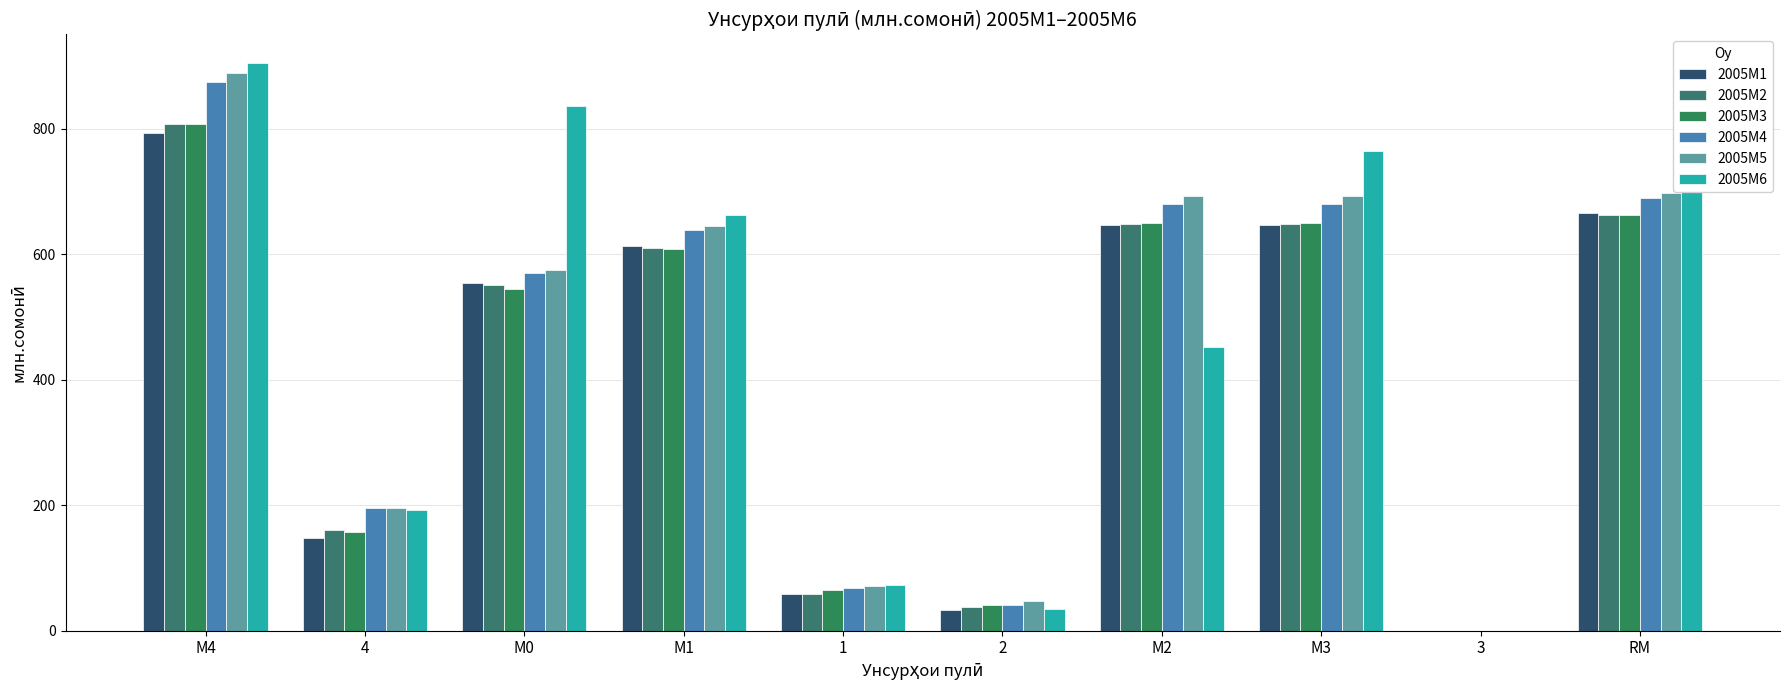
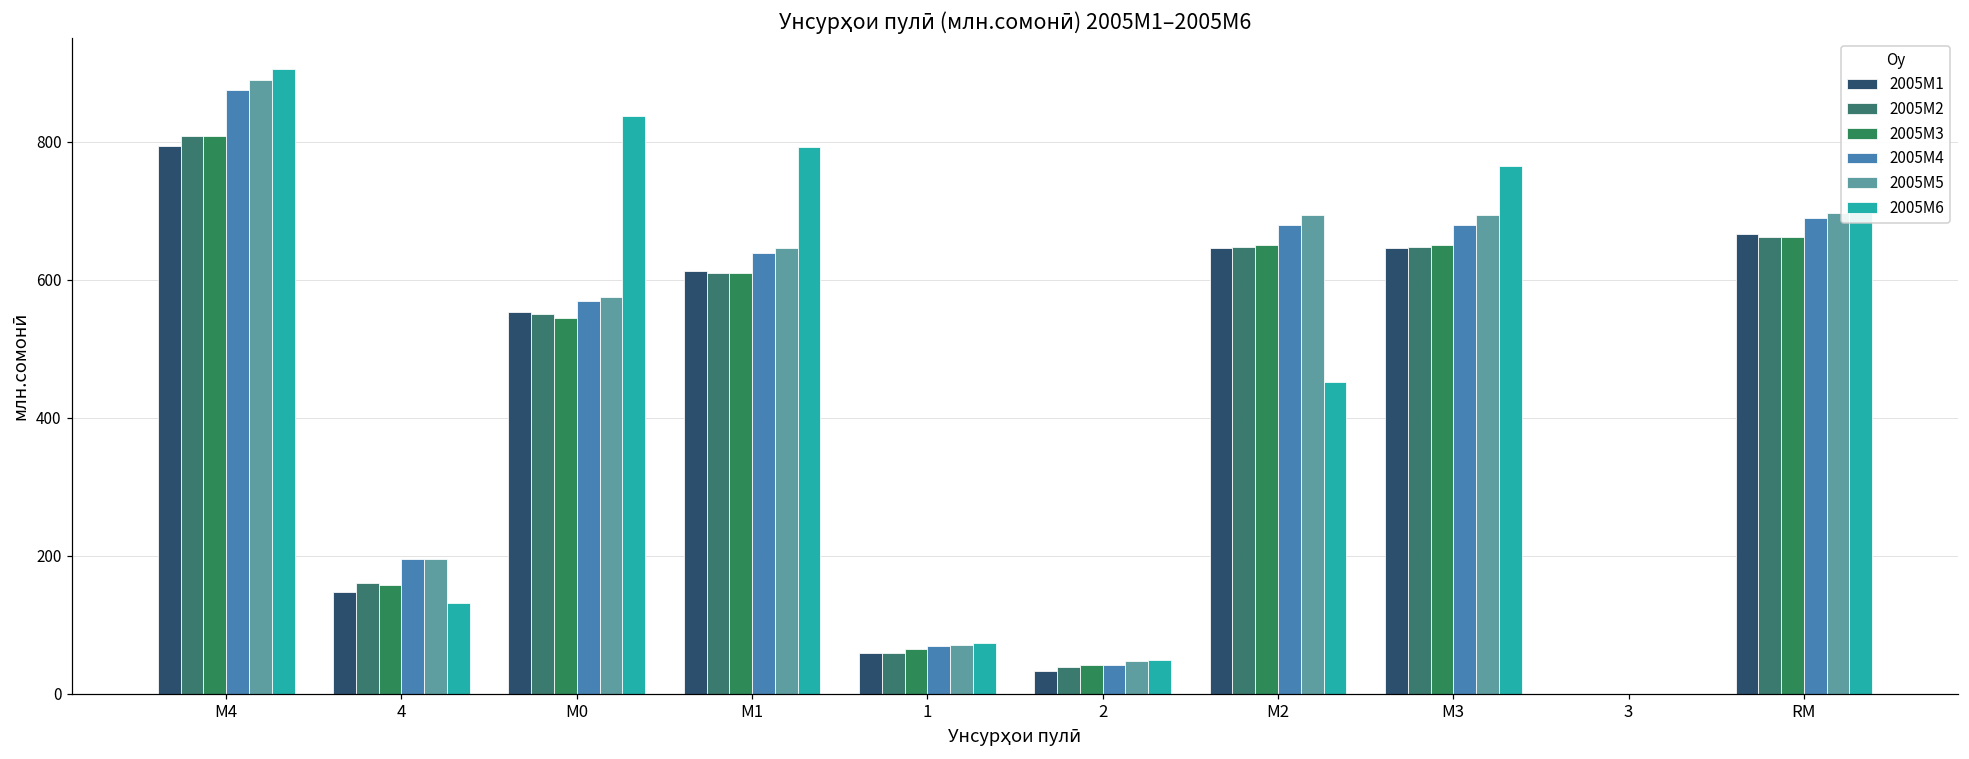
2005M6, 4: 190 -> 130
2005M6, М1: 660 -> 790
2005M6, 2: 40 -> 50
